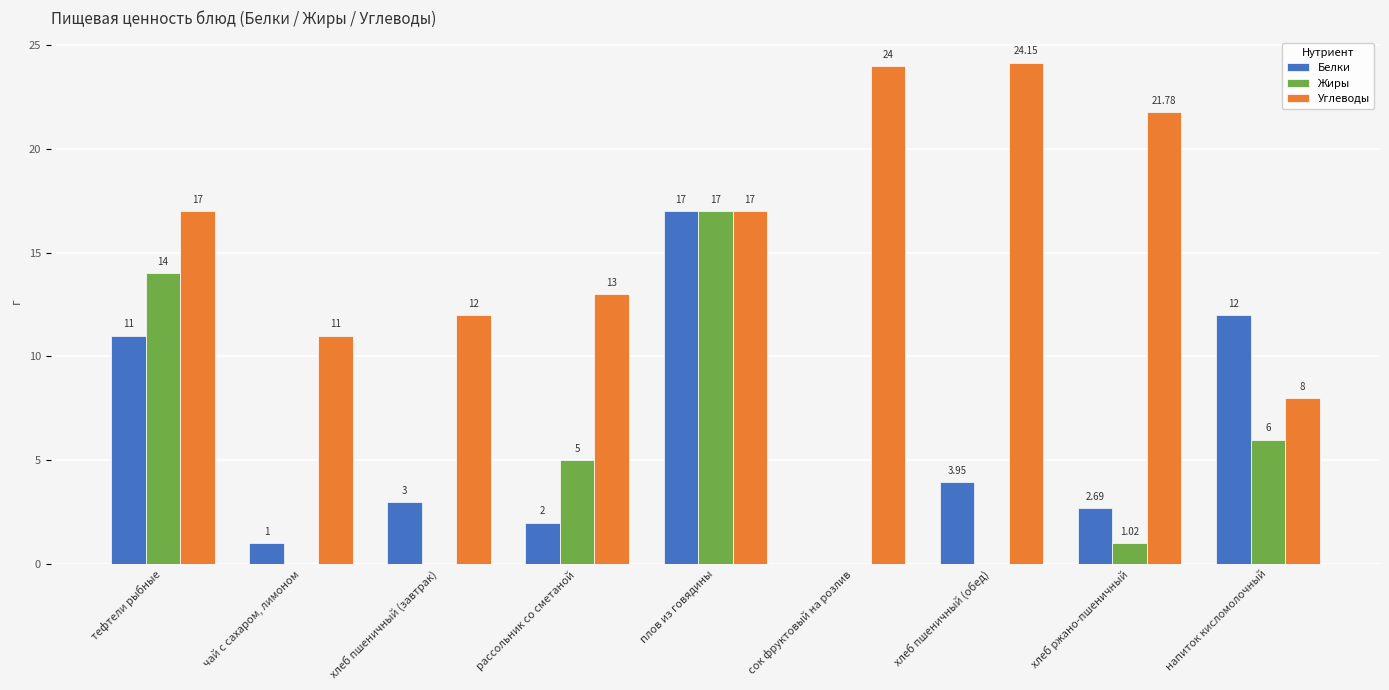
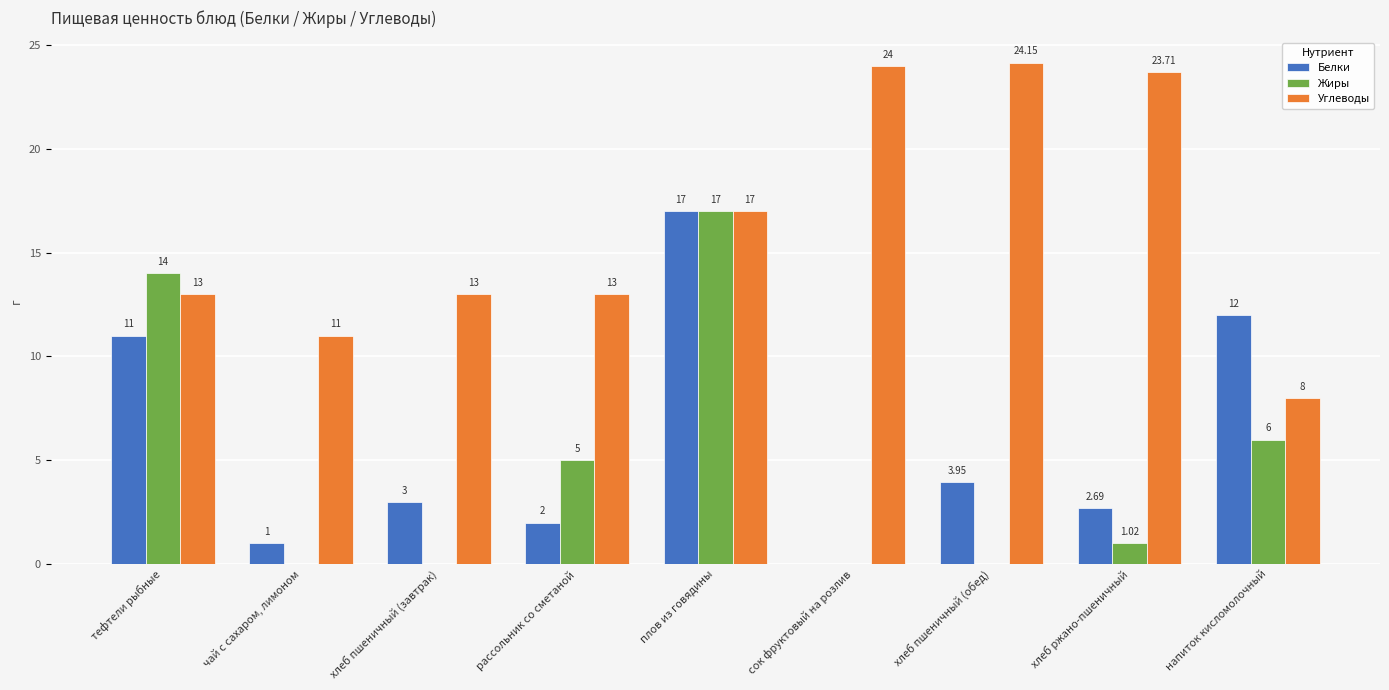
Углеводы, тефтели рыбные: 17 -> 13
Углеводы, хлеб пшеничный (завтрак): 12 -> 13
Углеводы, хлеб ржано-пшеничный: 21.78 -> 23.71
